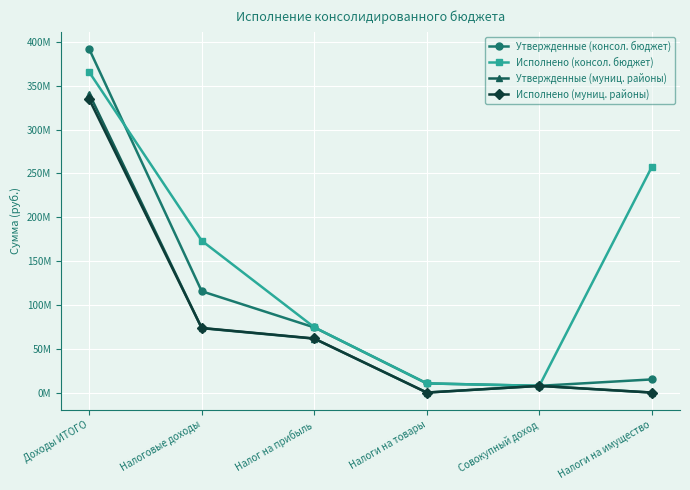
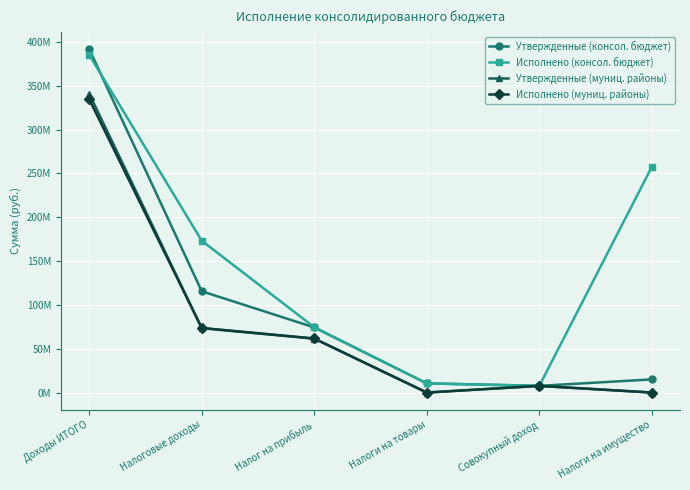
Исполнено (консол. бюджет), Доходы ИТОГО: 370000000 -> 390000000
